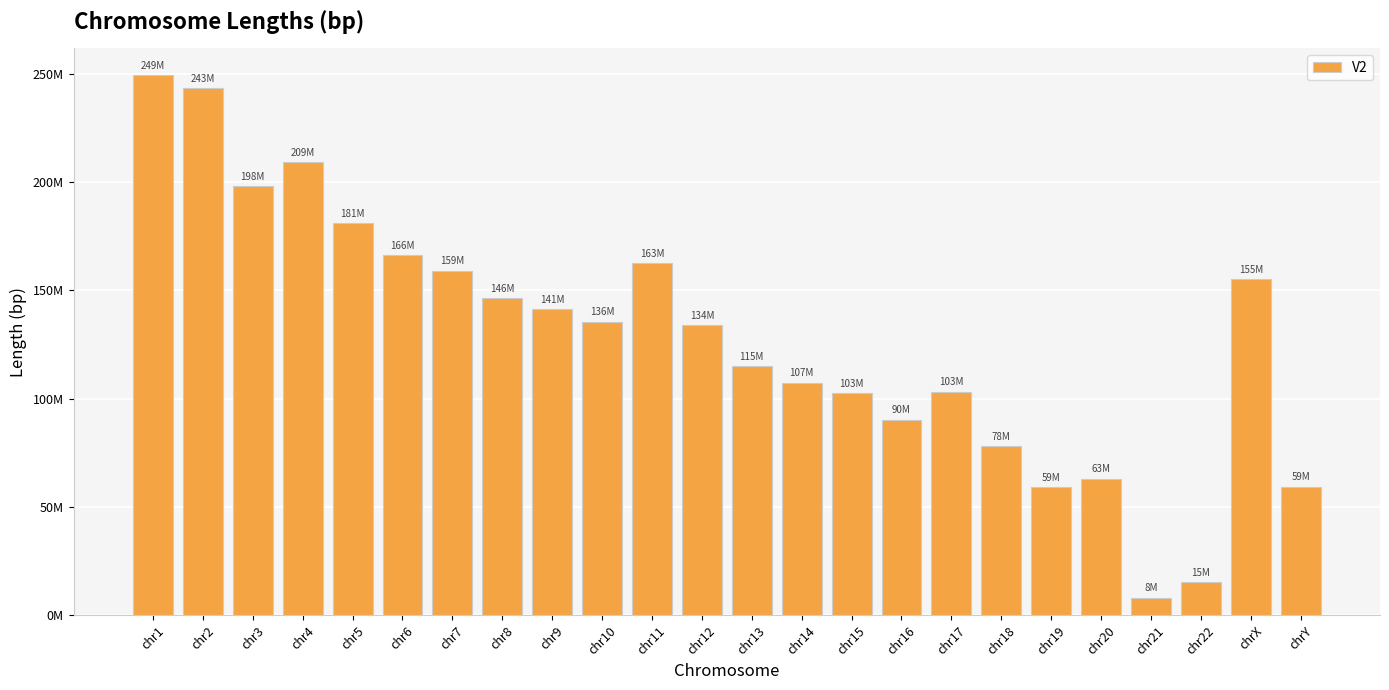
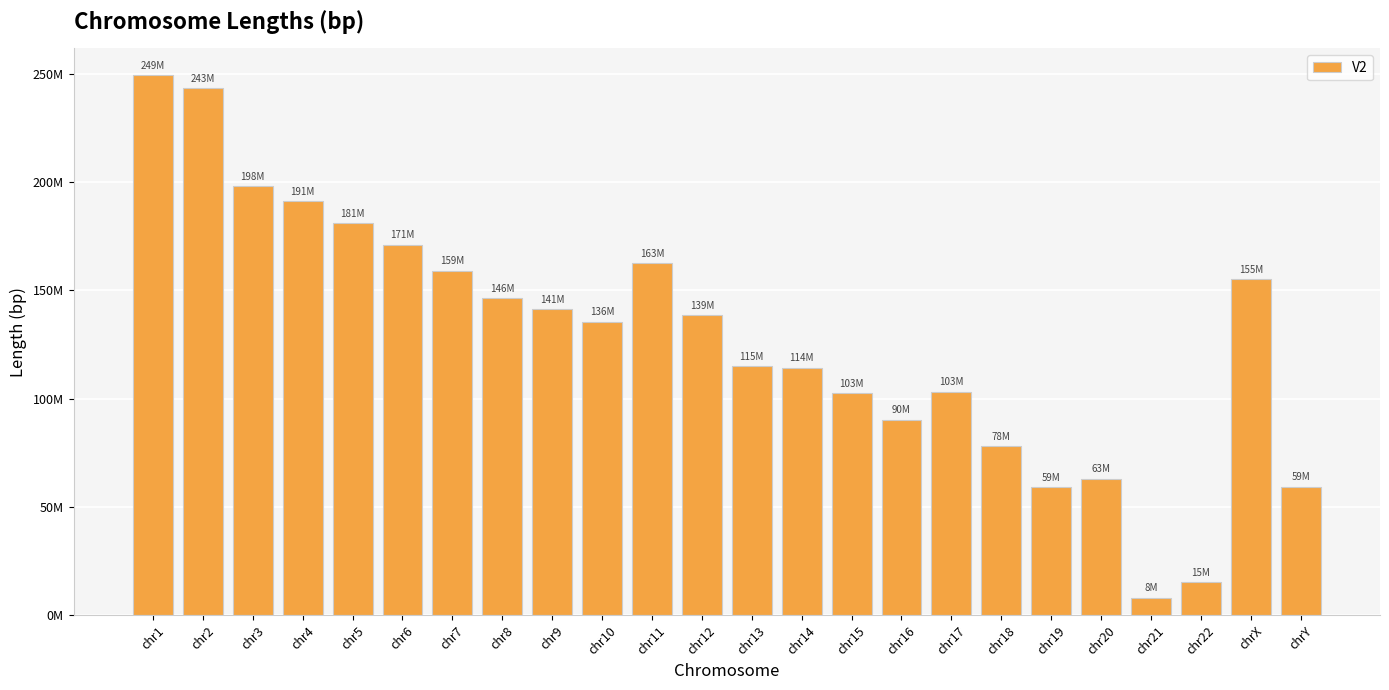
chr4: 209M -> 191M
chr6: 166M -> 171M
chr12: 134M -> 139M
chr14: 107M -> 114M
